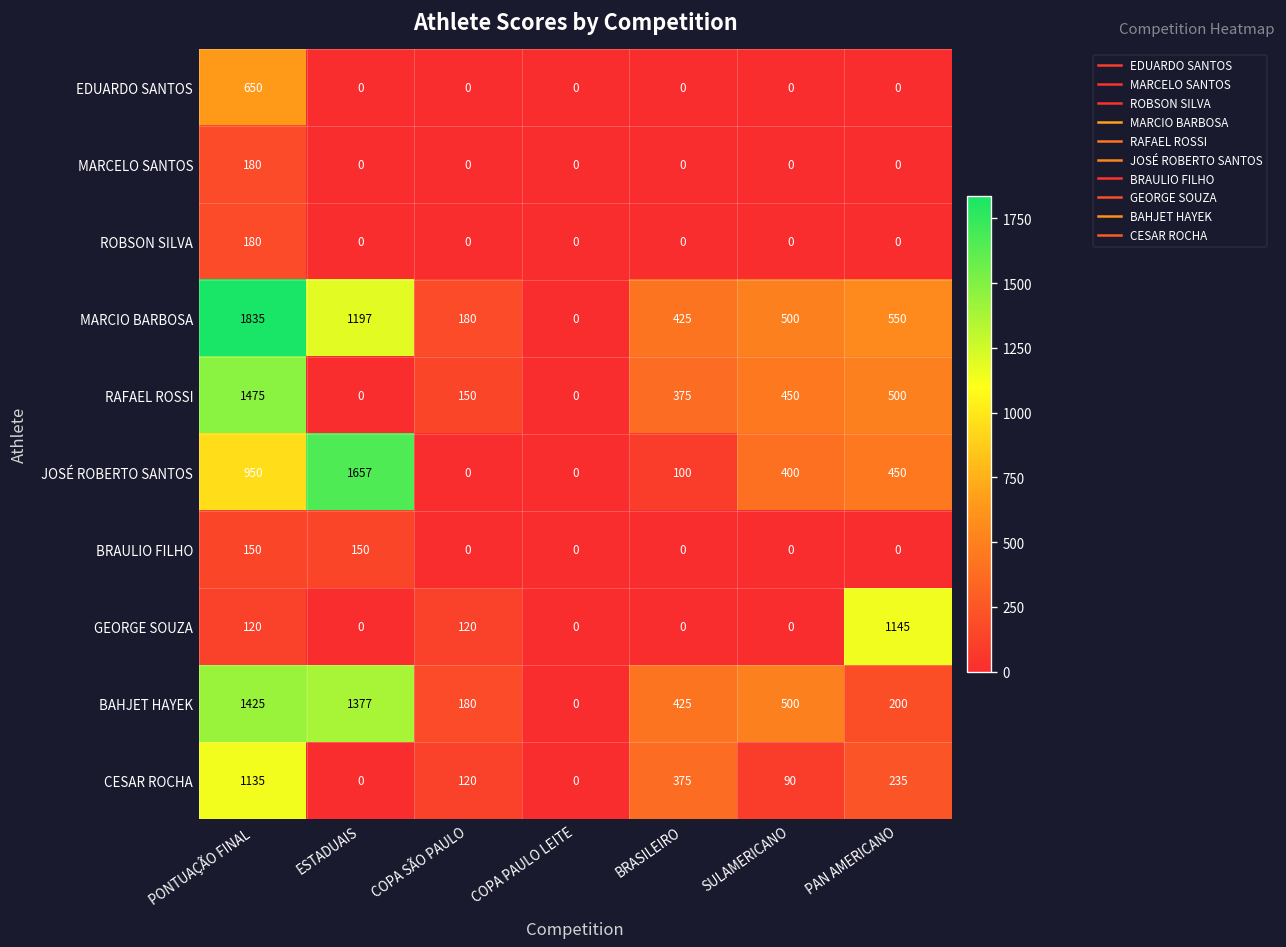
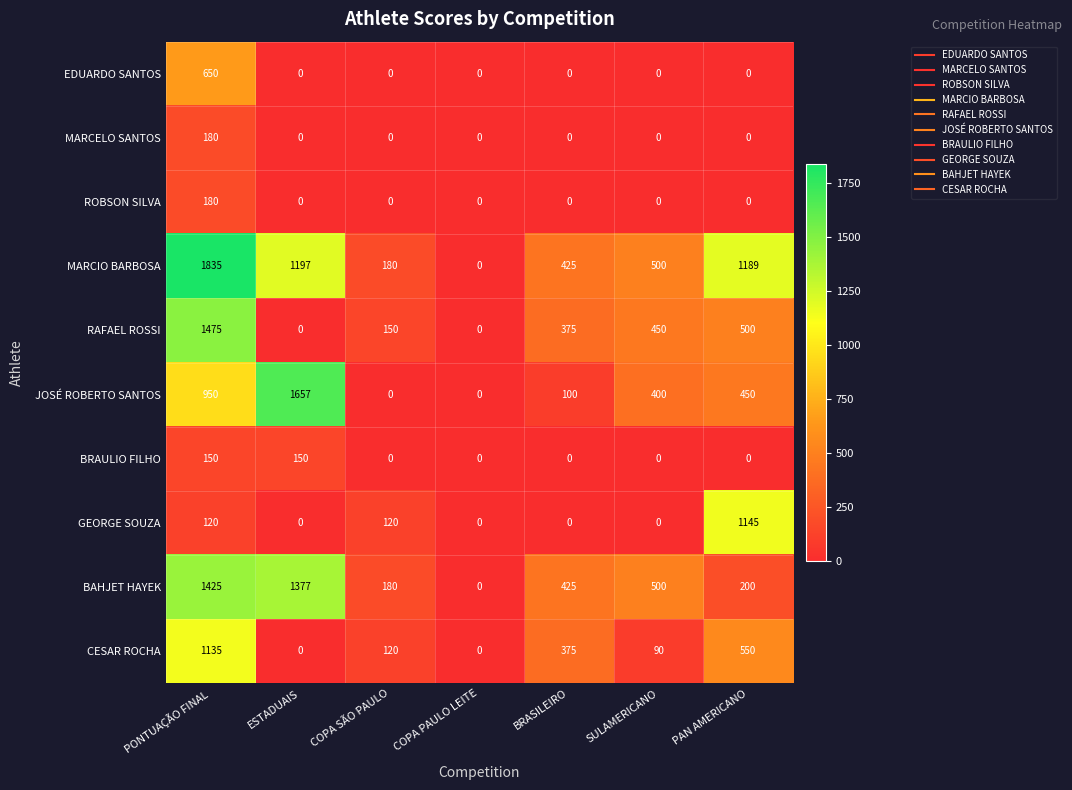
MARCIO BARBOSA, PAN AMERICANO: 550 -> 1189
CESAR ROCHA, PAN AMERICANO: 235 -> 550
